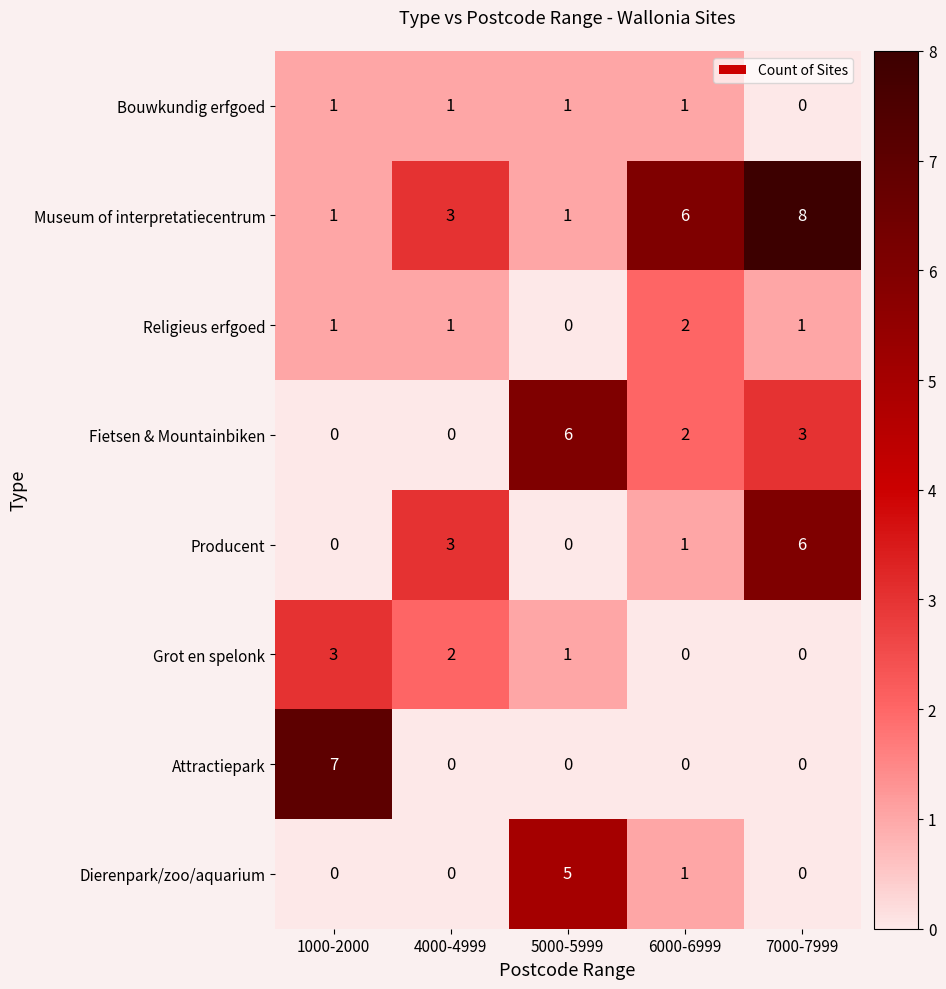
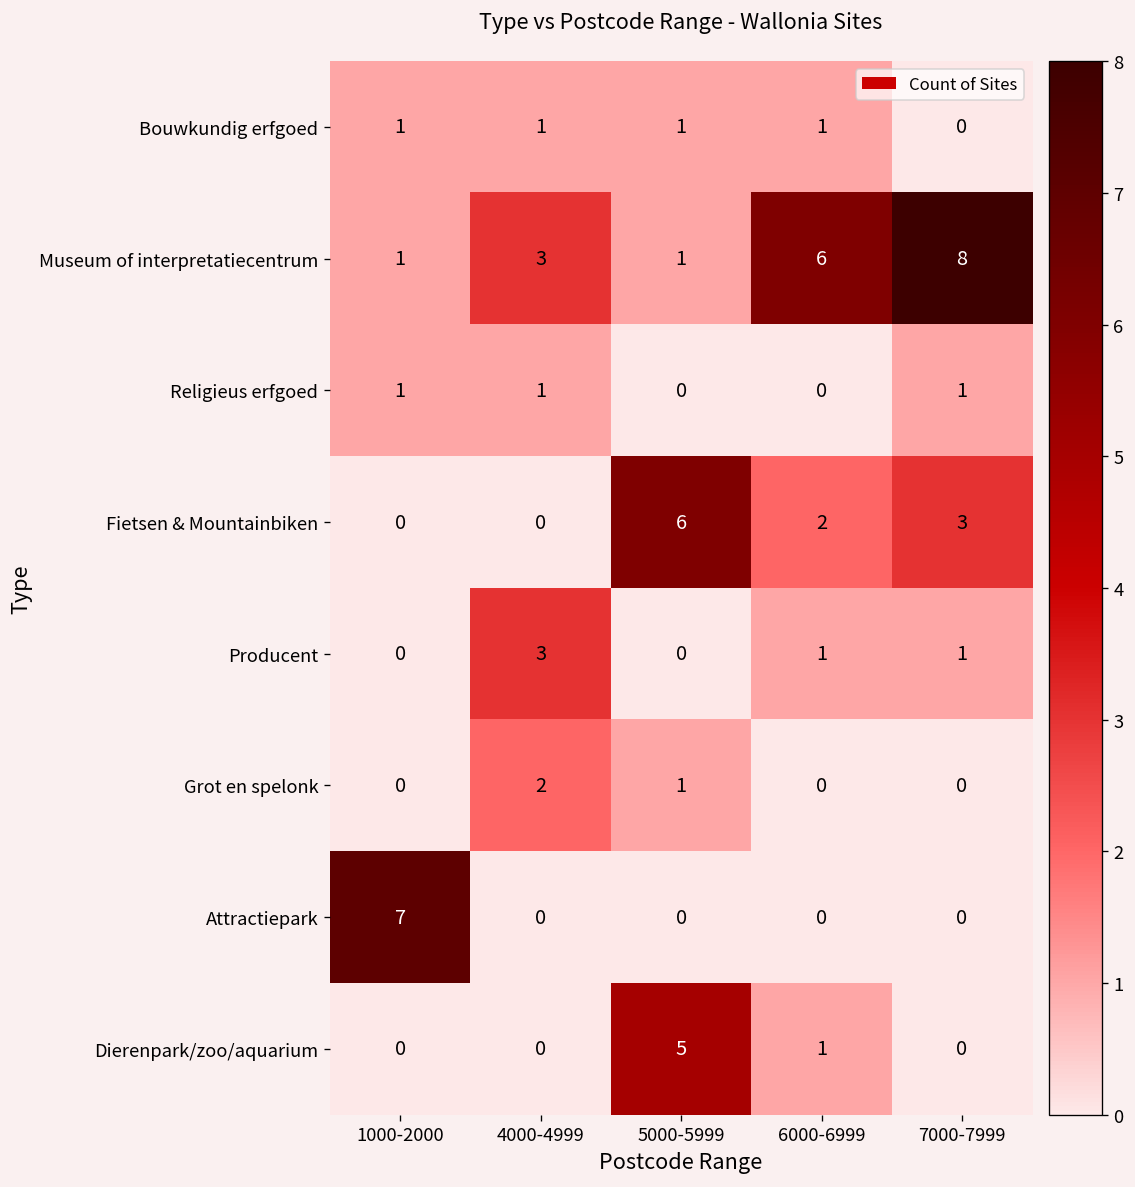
Religieus erfgoed, 6000-6999: 2 -> 0
Producent, 7000-7999: 6 -> 1
Grot en spelonk, 1000-2000: 3 -> 0
